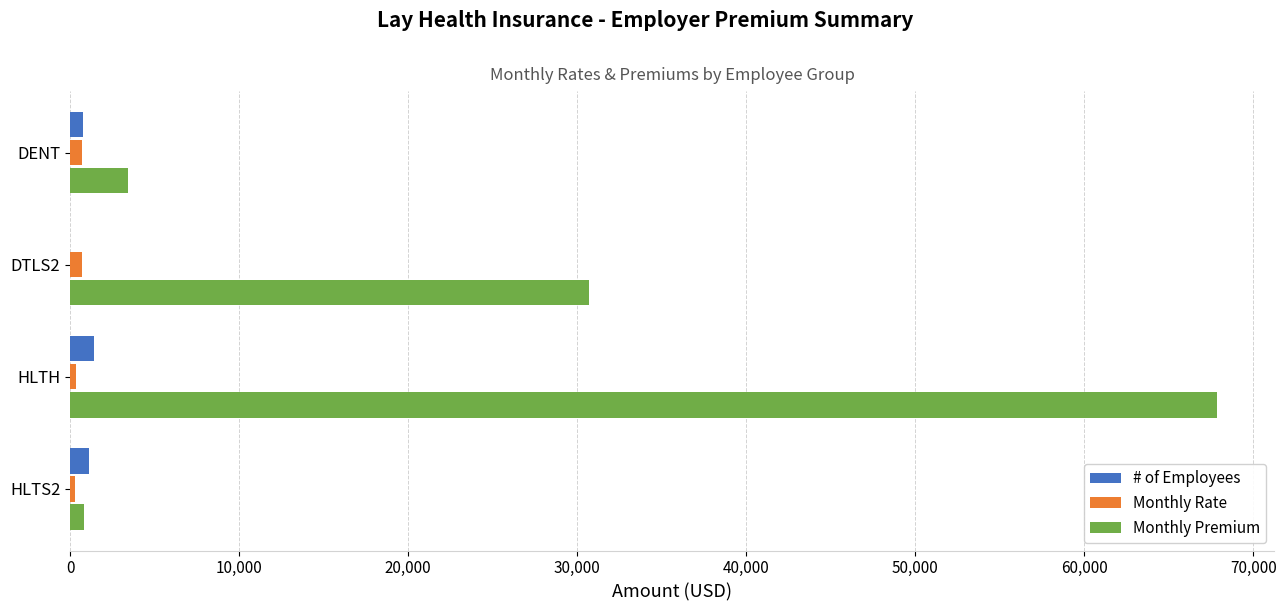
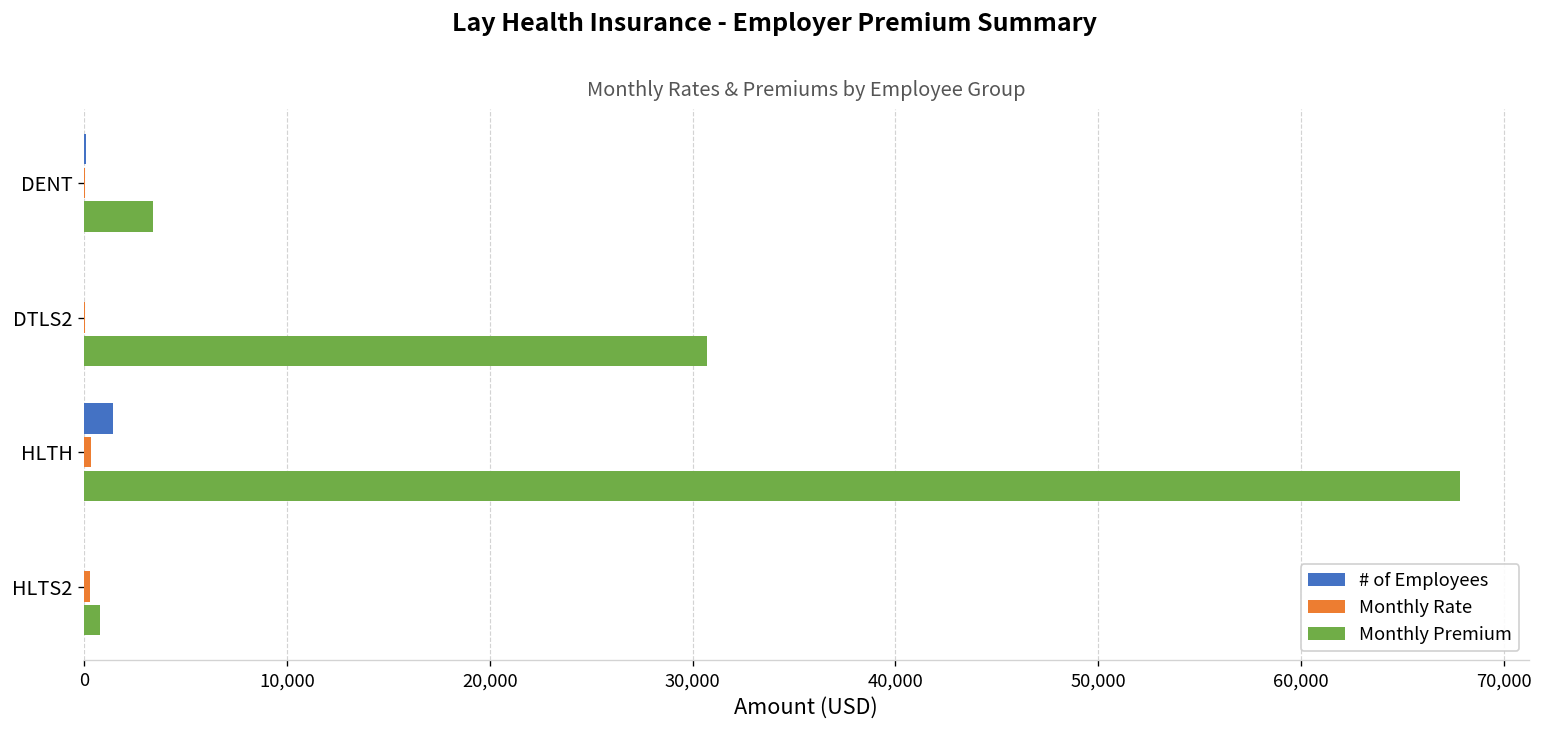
# of Employees, DENT: 800 -> 100
Monthly Rate, DENT: 700 -> 0
Monthly Rate, DTLS2: 700 -> 0
# of Employees, HLTS2: 1,100 -> 0
